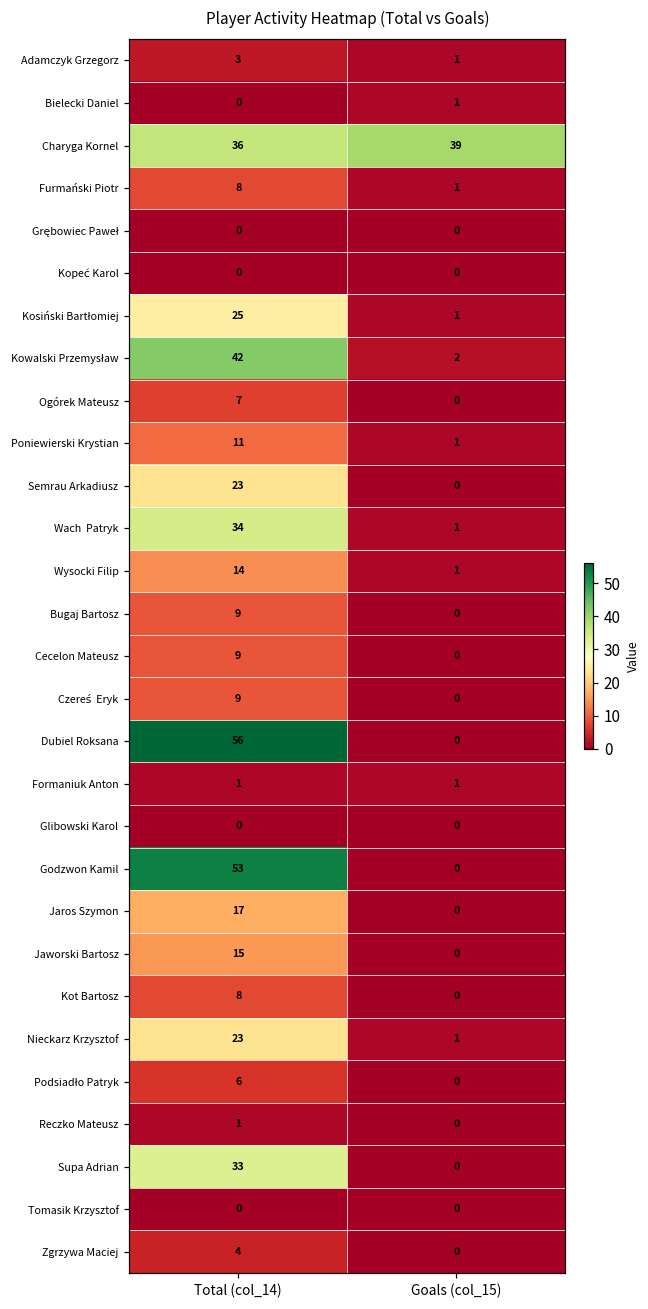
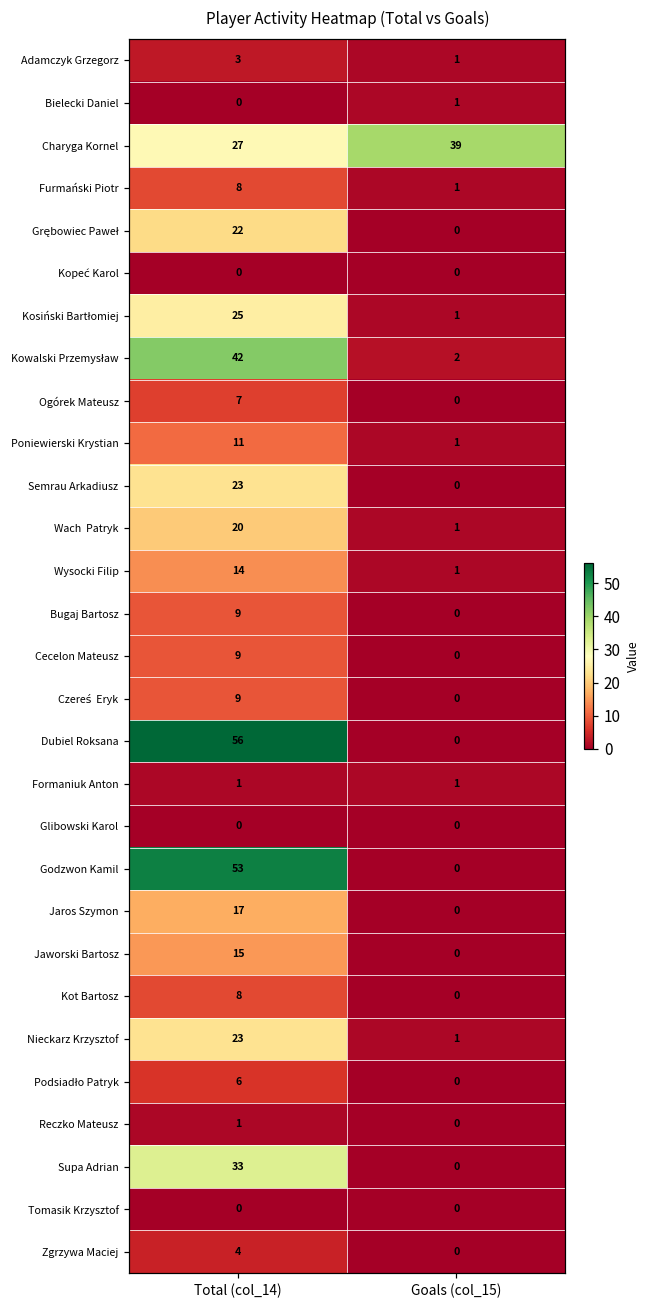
Charyga Kornel, Total (col_14): 36 -> 27
Grębowiec Paweł, Total (col_14): 0 -> 22
Wach Patryk, Total (col_14): 34 -> 20
